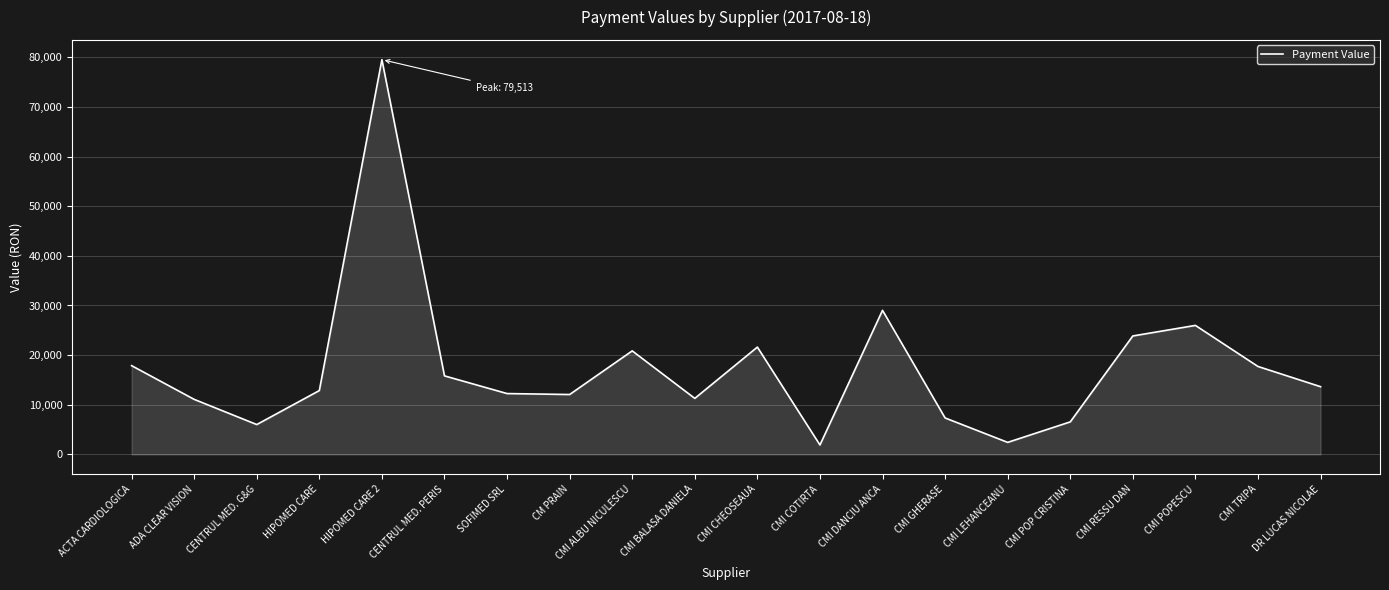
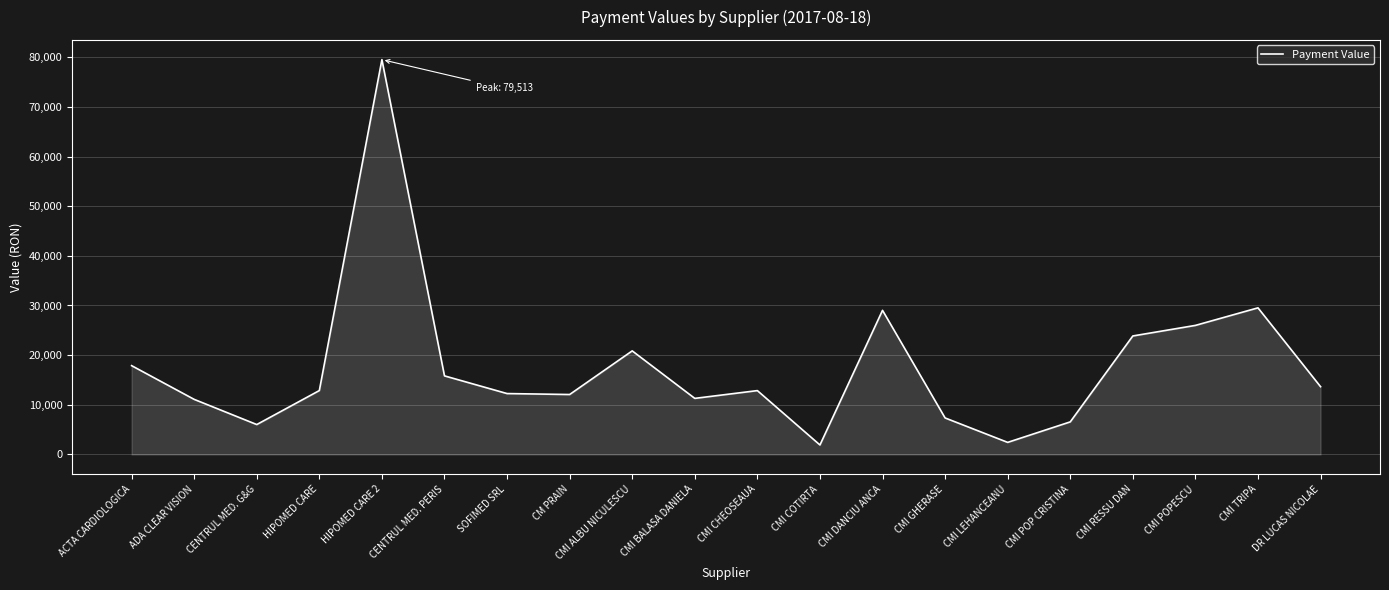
CMI CHEOSEAUA: 22,000 -> 13,000
CMI TRIPA: 18,000 -> 30,000
